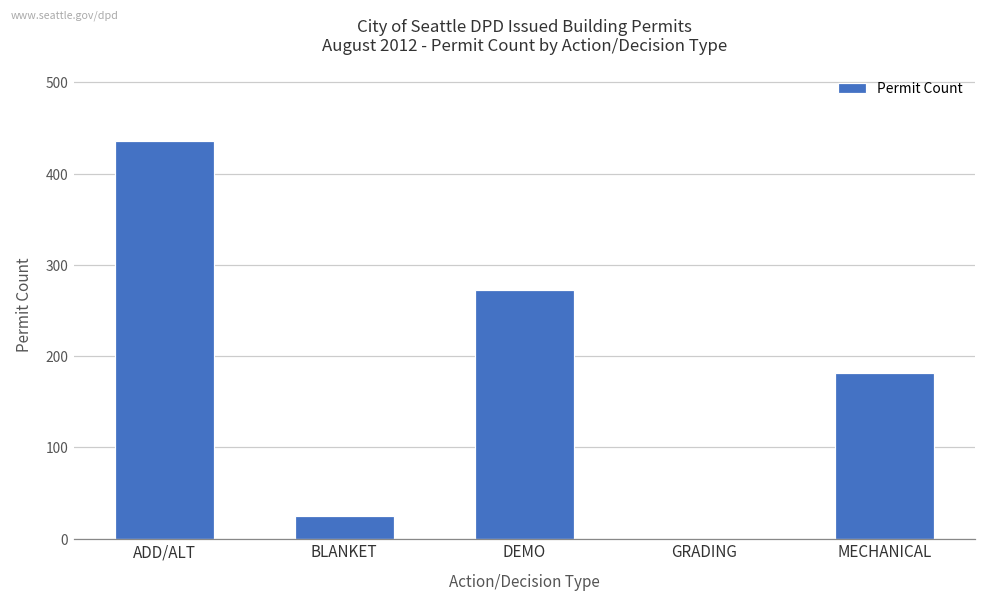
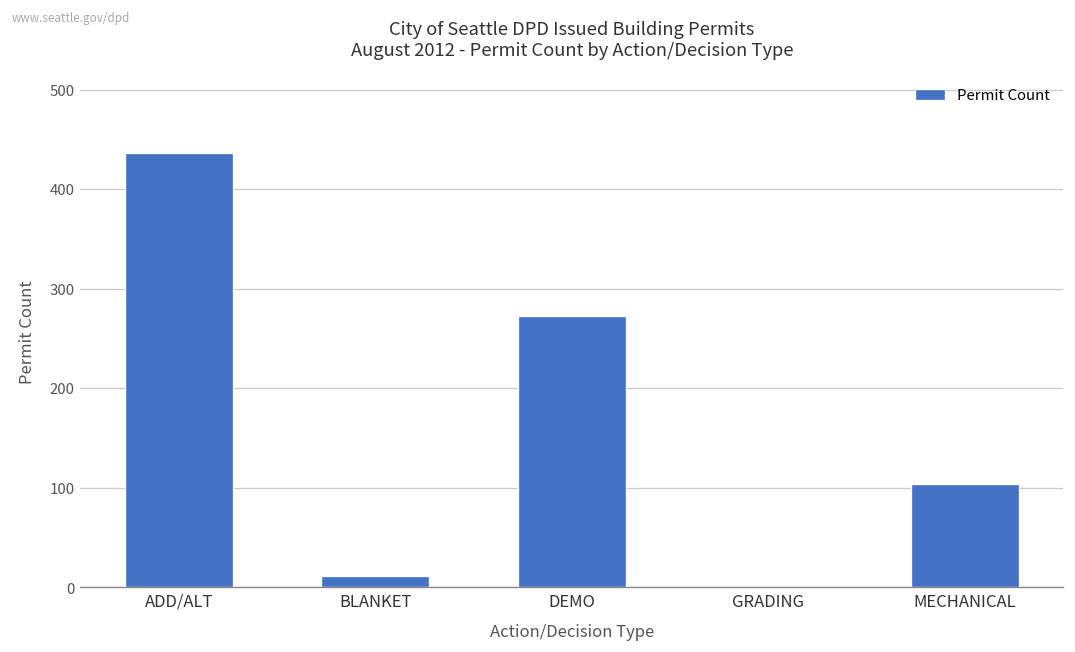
BLANKET: 30 -> 10
MECHANICAL: 180 -> 100
